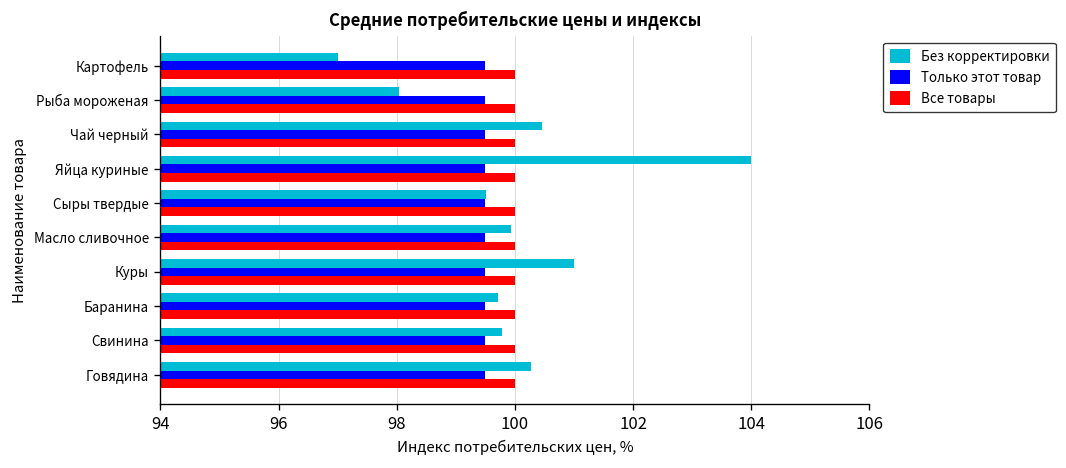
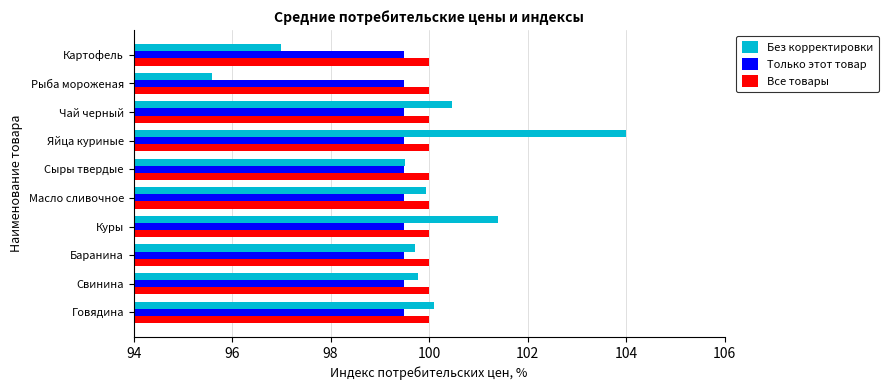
Без корректировки, Рыба мороженая: 98.0 -> 95.6
Без корректировки, Куры: 101.0 -> 101.4
Без корректировки, Говядина: 100.3 -> 100.1
